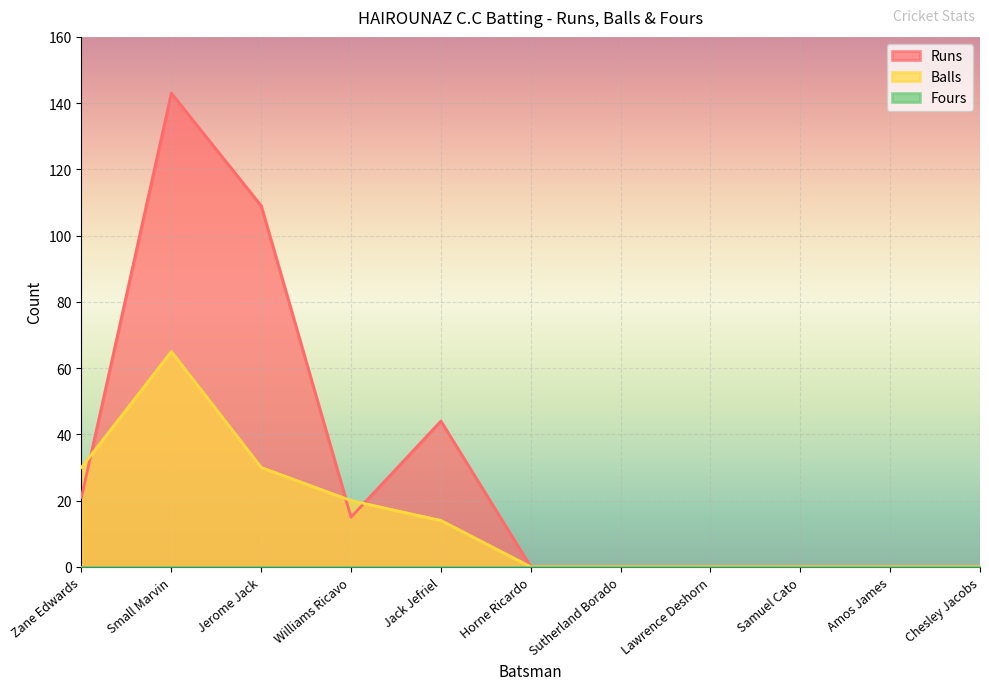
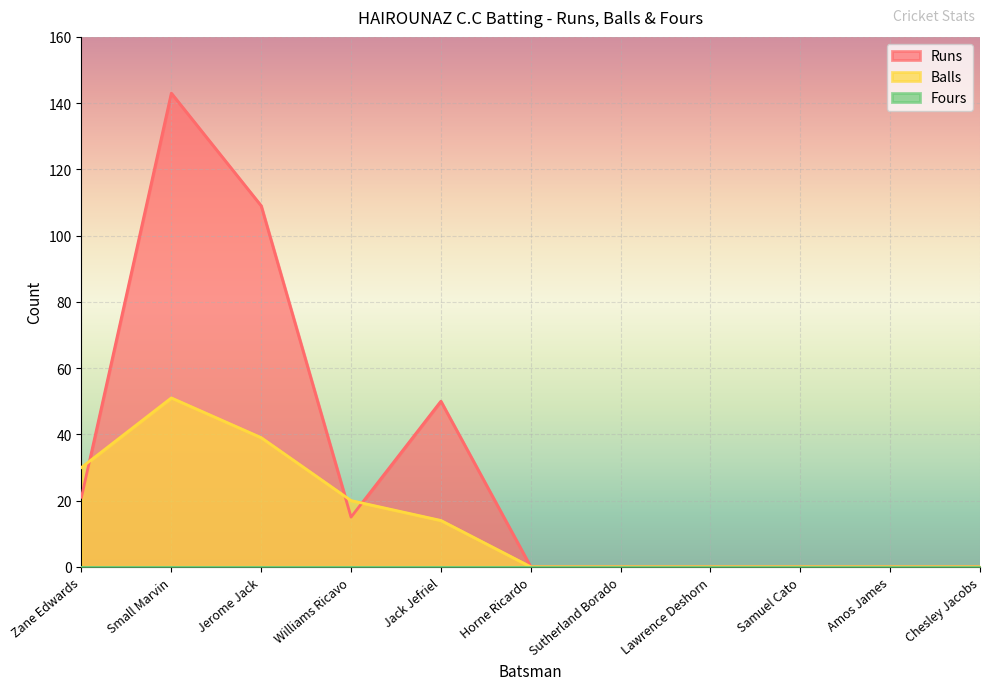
Balls, Small Marvin: 65 -> 51
Balls, Jerome Jack: 30 -> 39
Runs, Jack Jefriel: 44 -> 50
